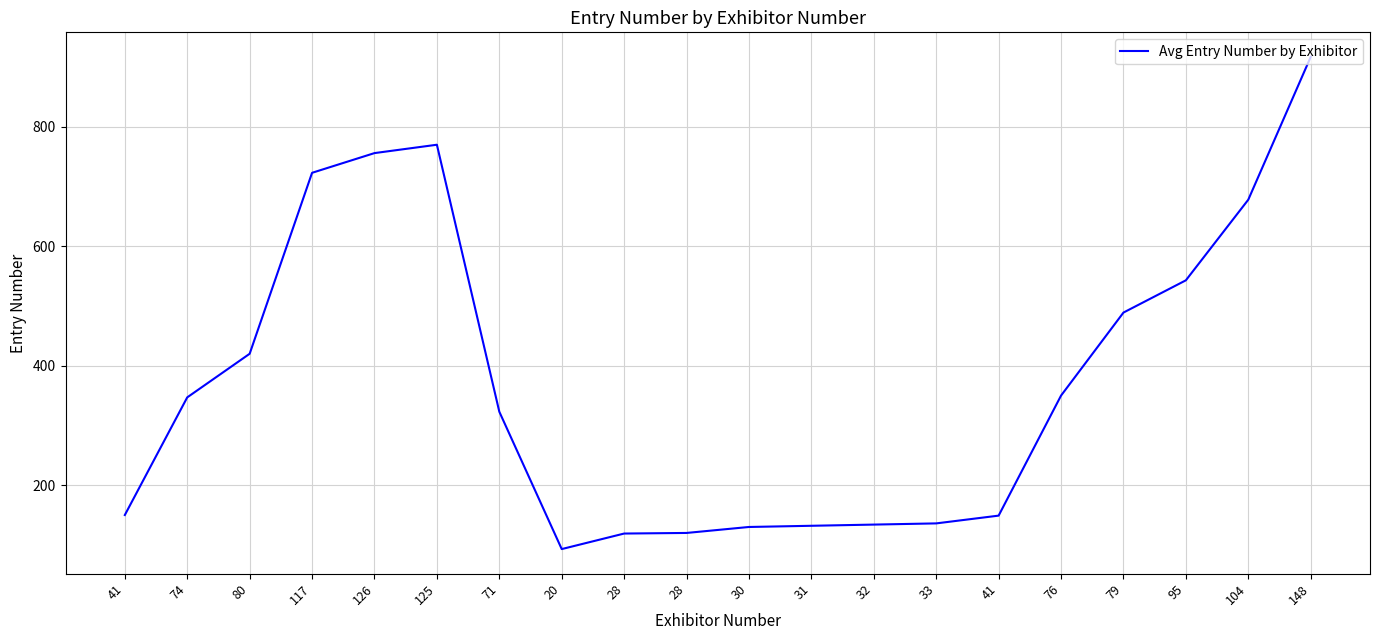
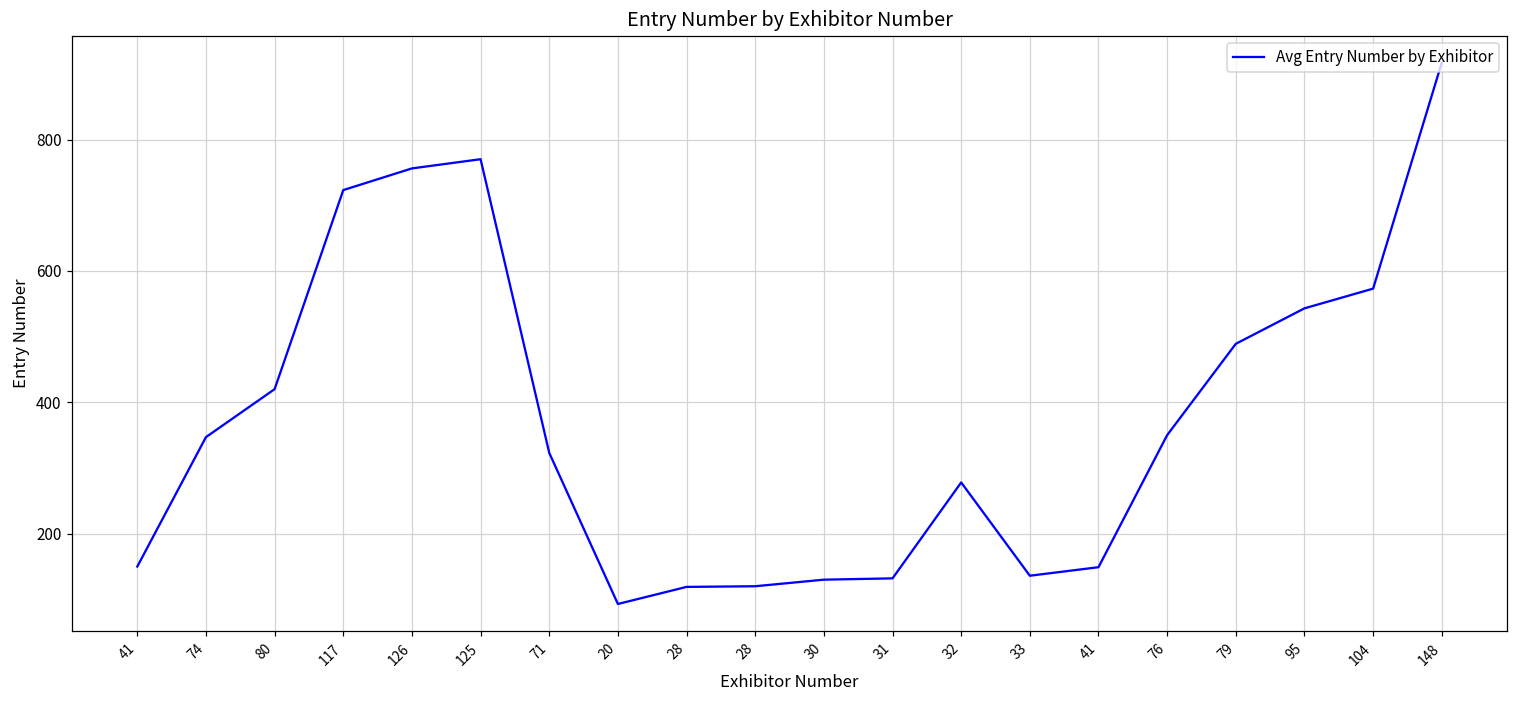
32: 130 -> 280
104: 680 -> 570
